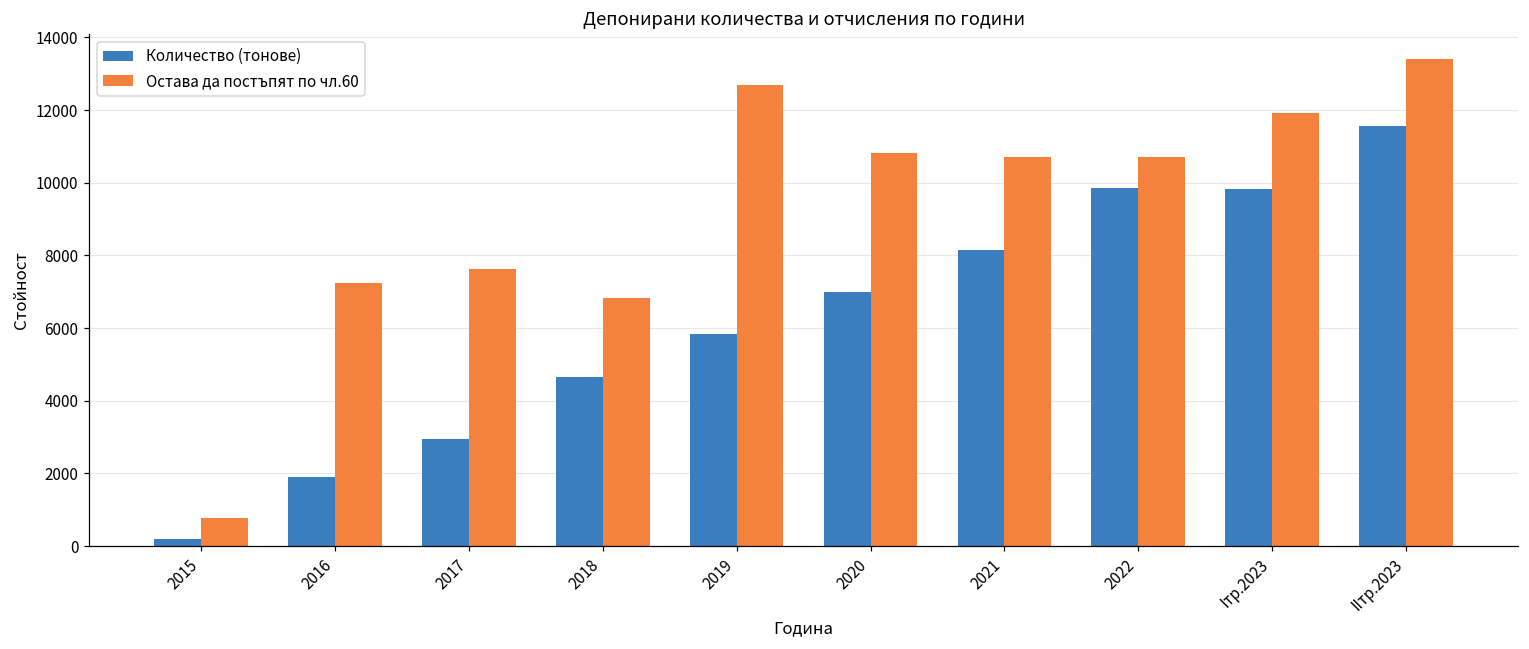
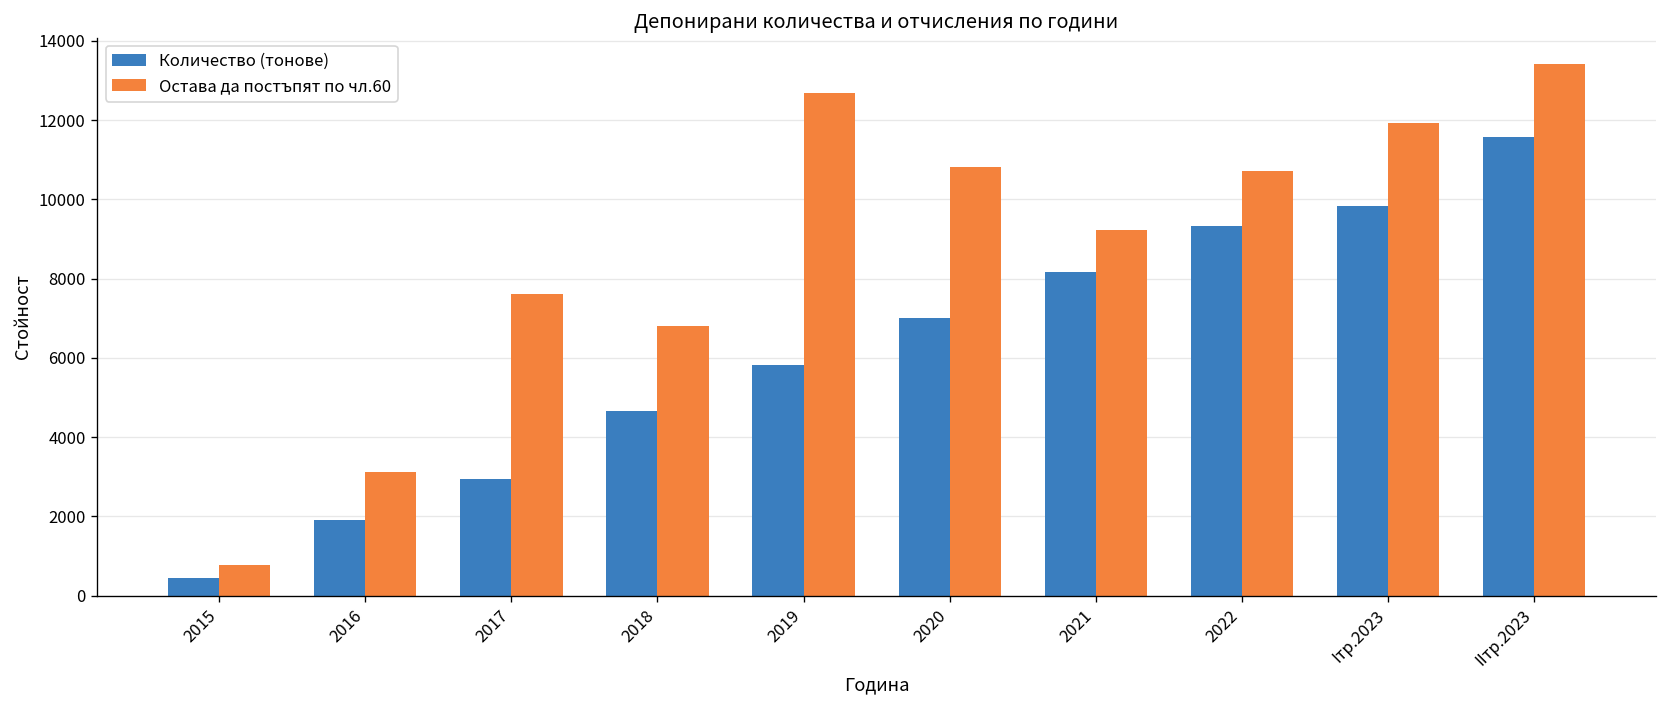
Количество (тонове), 2015: 200 -> 400
Остава да постъпят по чл.60, 2016: 7200 -> 3100
Остава да постъпят по чл.60, 2021: 10700 -> 9200
Количество (тонове), 2022: 9800 -> 9300
